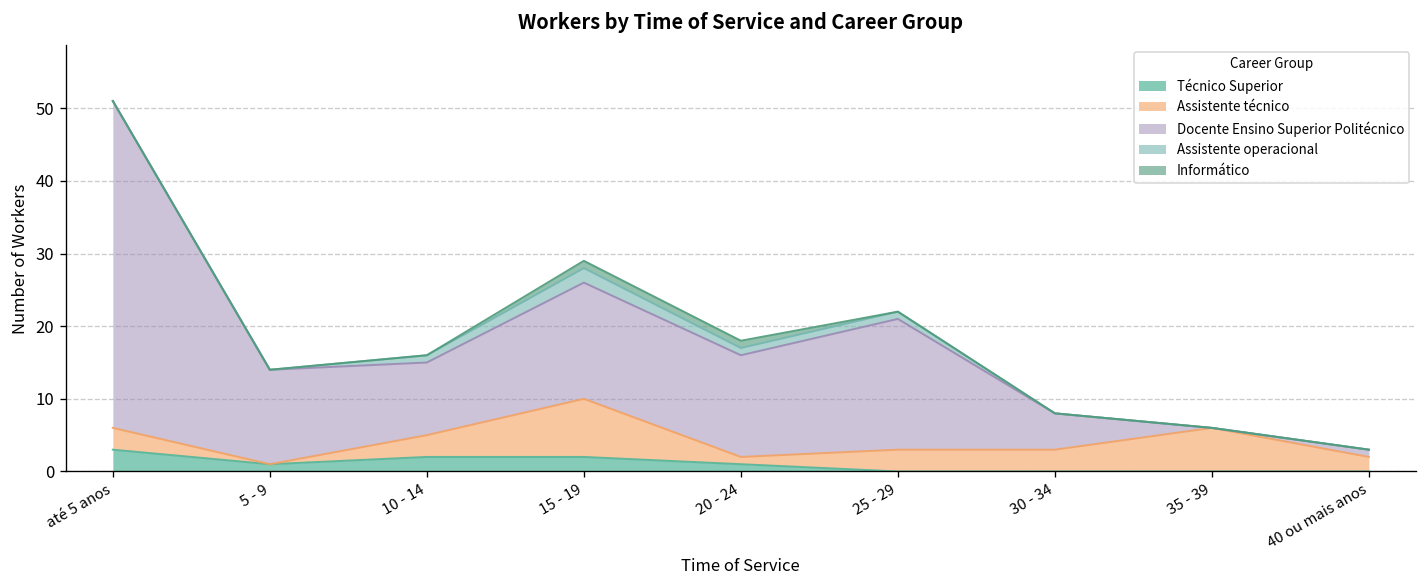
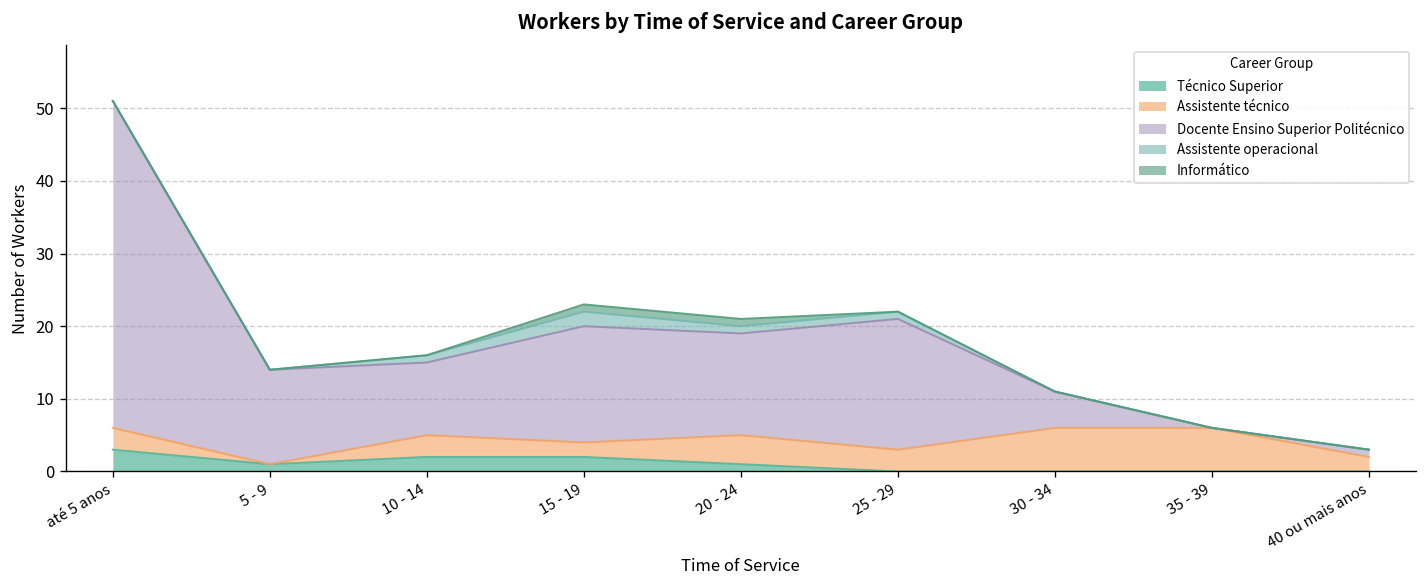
Assistente técnico, 15 - 19: 8 -> 2
Assistente técnico, 20 - 24: 1 -> 4
Assistente técnico, 30 - 34: 3 -> 6
